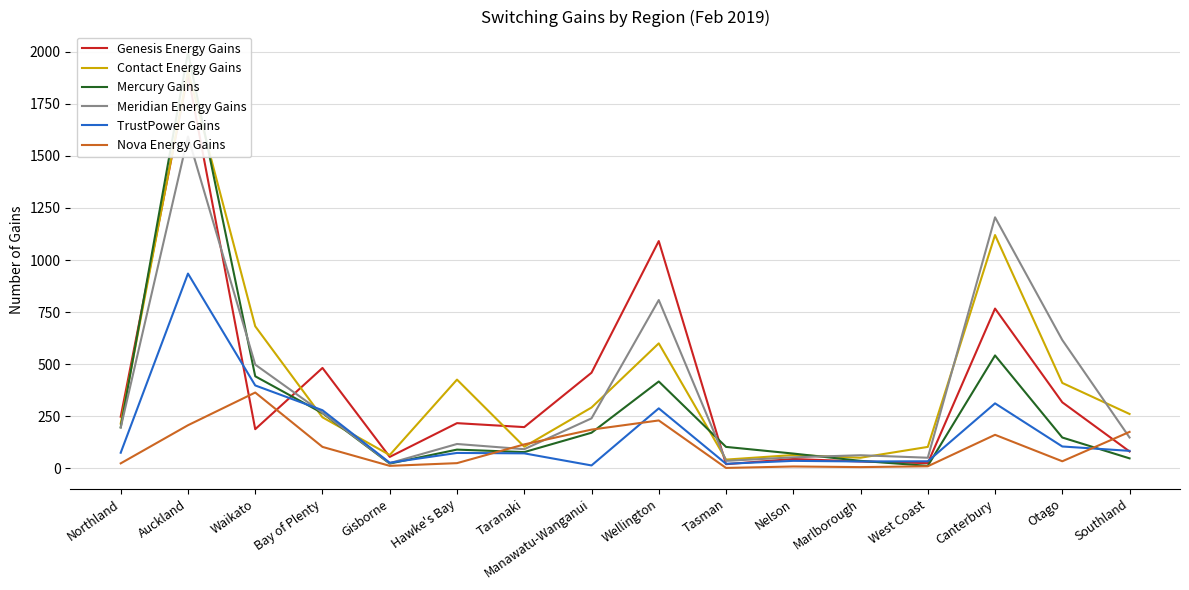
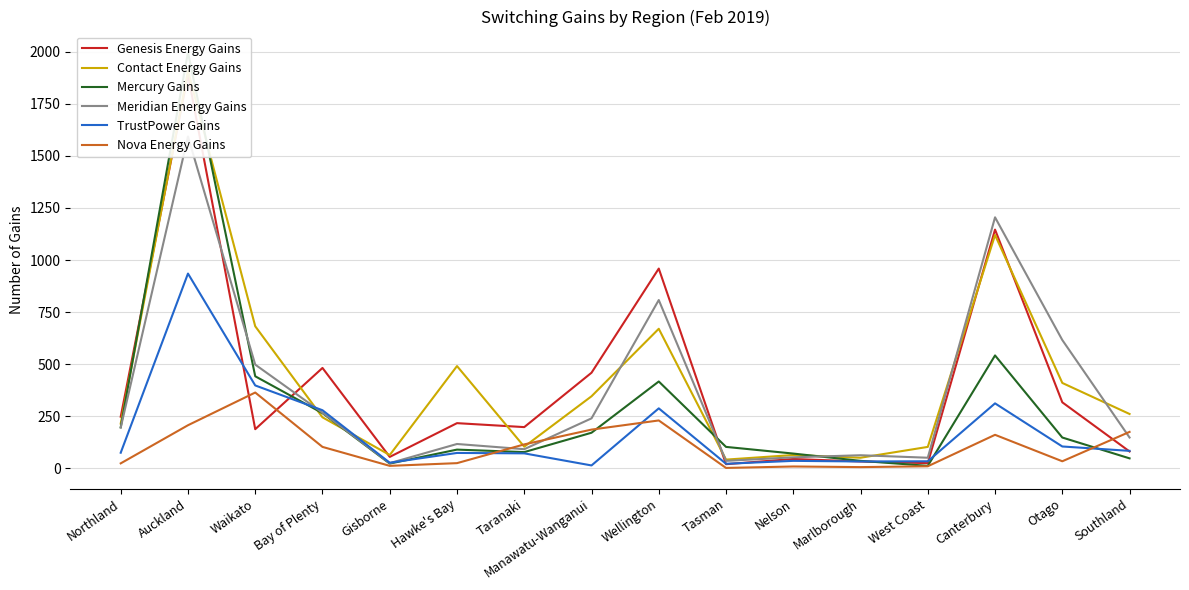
Contact Energy Gains, Hawke's Bay: 430 -> 490
Contact Energy Gains, Manawatu-Wanganui: 290 -> 350
Genesis Energy Gains, Wellington: 1090 -> 960
Contact Energy Gains, Wellington: 600 -> 670
Genesis Energy Gains, Canterbury: 770 -> 1150
